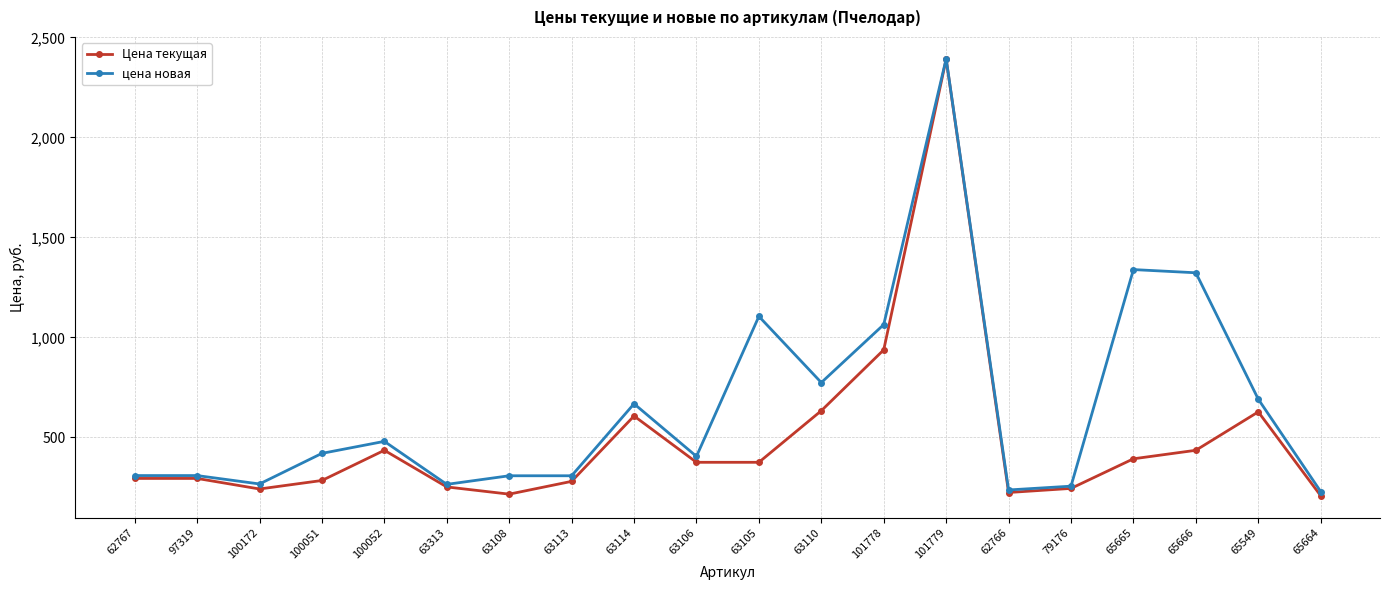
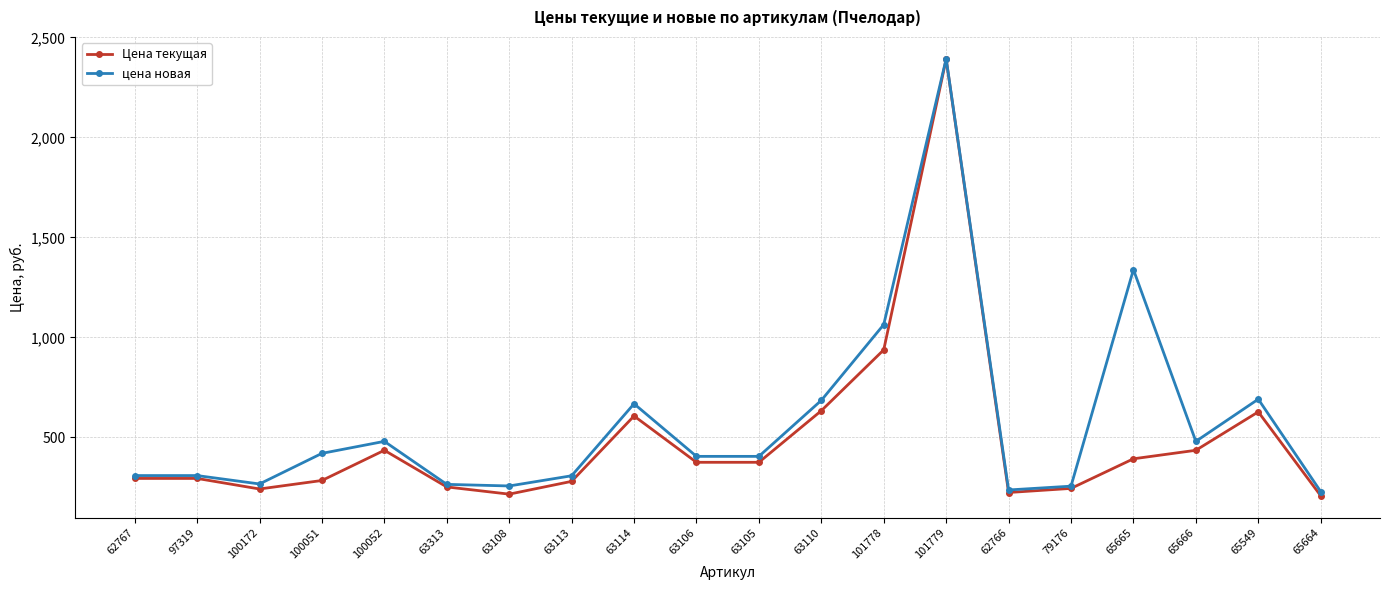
цена новая, 63108: 310 -> 260
цена новая, 63105: 1,110 -> 410
цена новая, 63110: 770 -> 690
цена новая, 65666: 1,320 -> 480
